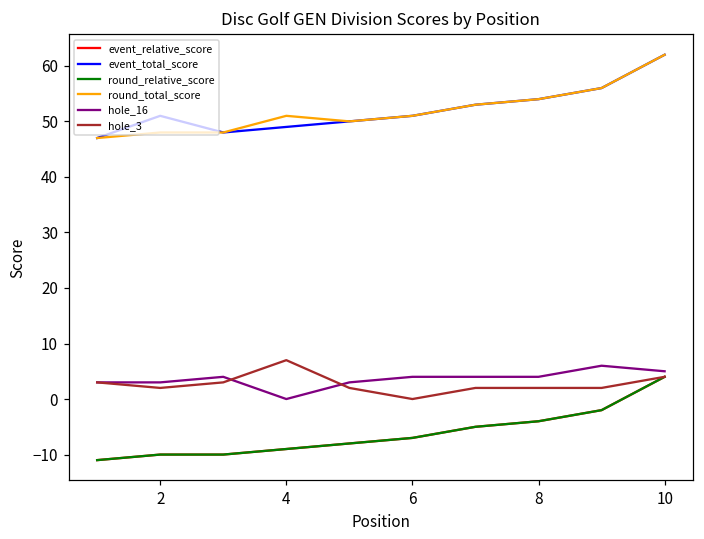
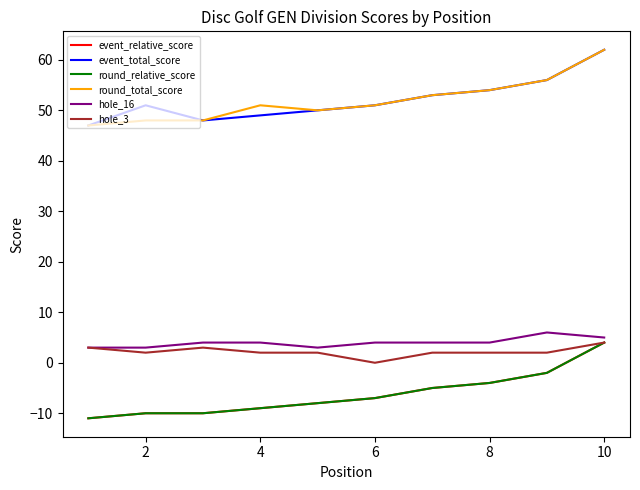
hole_16, 4: 0 -> 4
hole_3, 4: 7 -> 2
